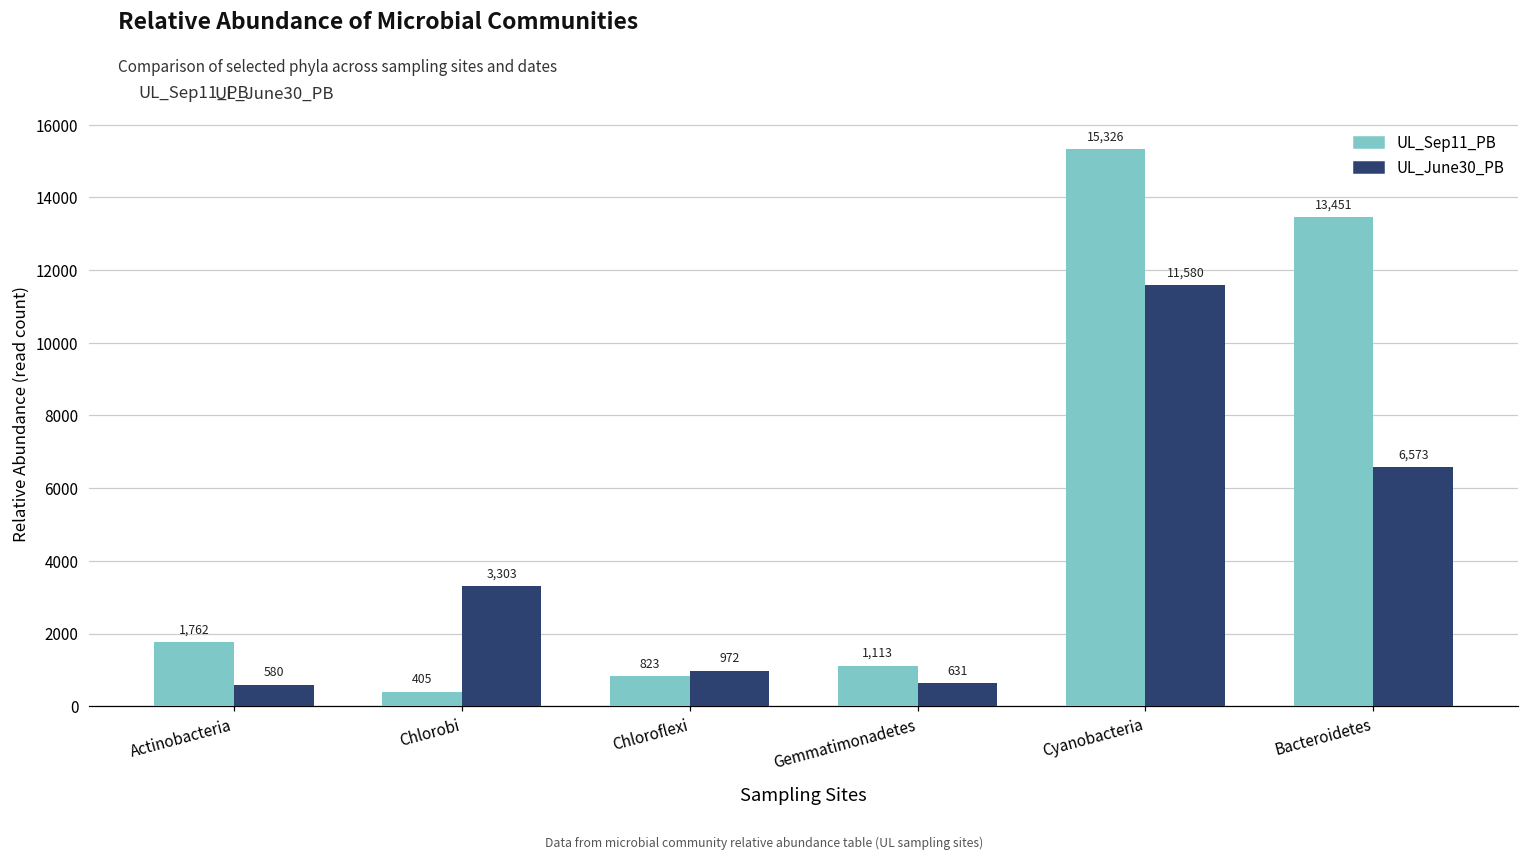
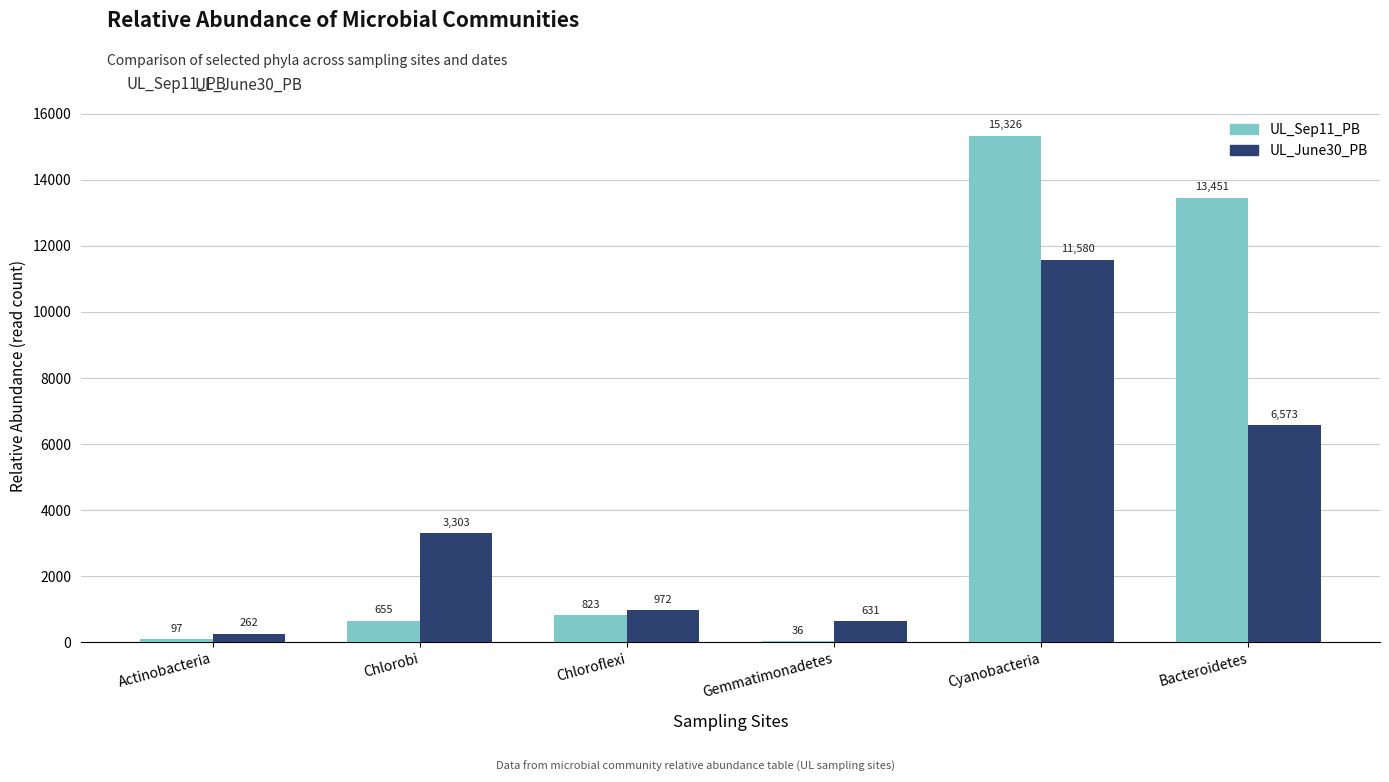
UL_Sep11_PB, Actinobacteria: 1,762 -> 97
UL_June30_PB, Actinobacteria: 580 -> 262
UL_Sep11_PB, Chlorobi: 405 -> 655
UL_Sep11_PB, Gemmatimonadetes: 1,113 -> 36
